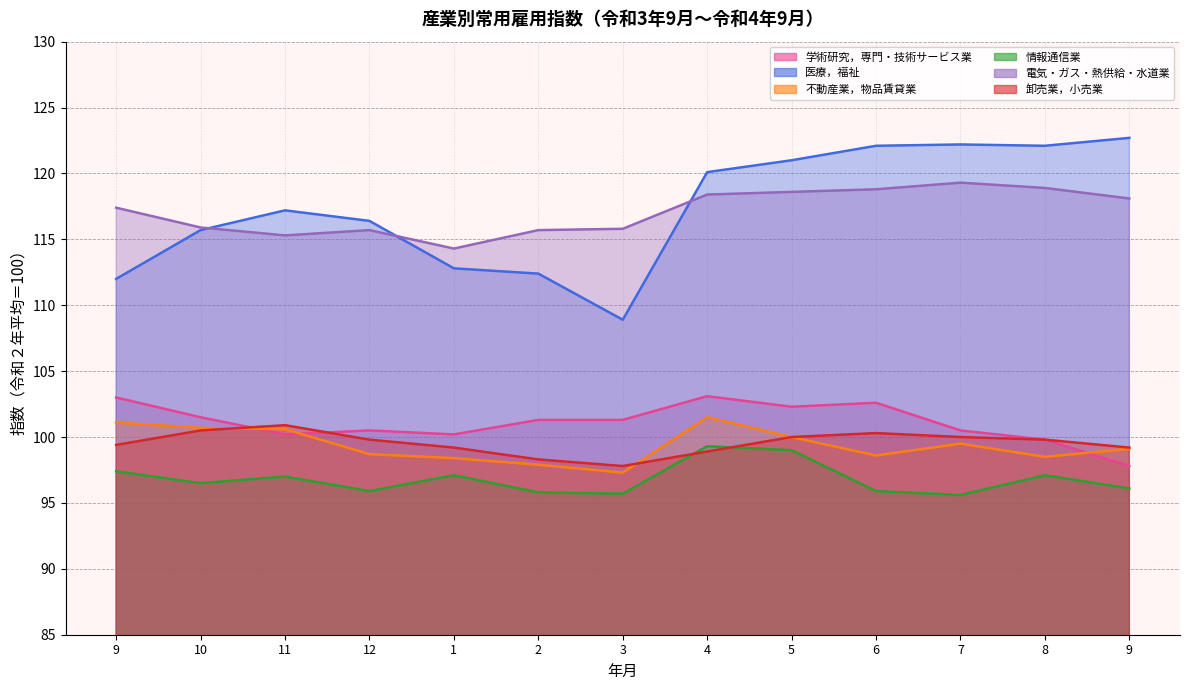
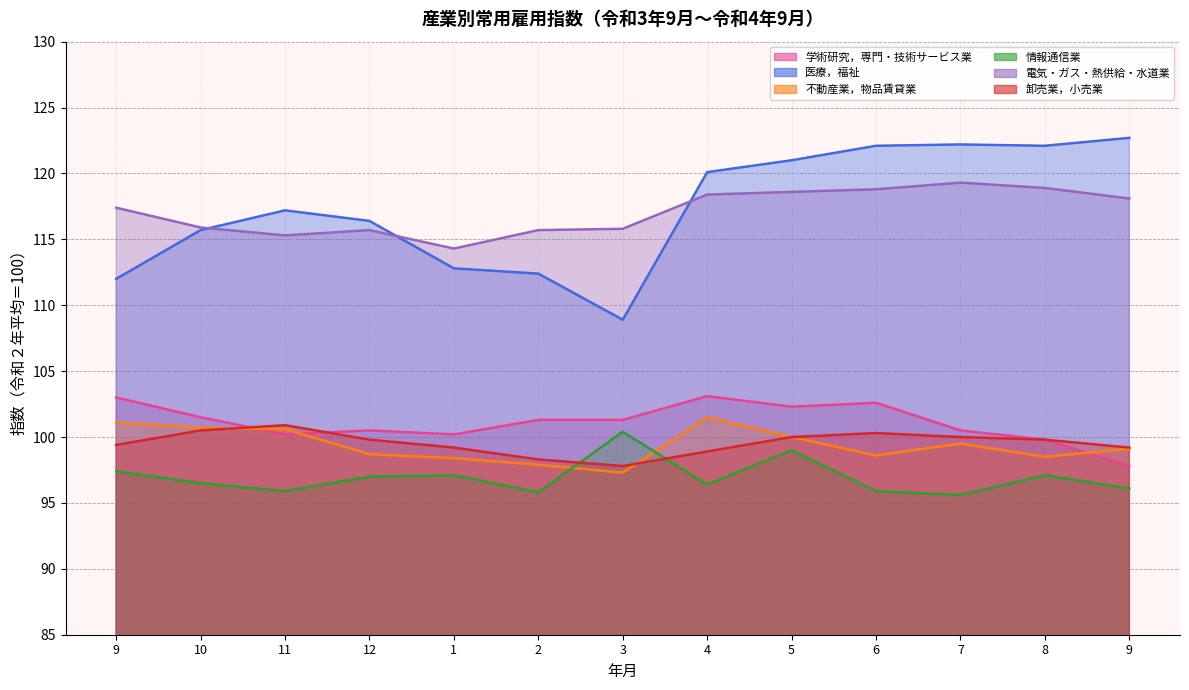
情報通信業, 11: 97.0 -> 95.9
情報通信業, 12: 95.9 -> 97.0
情報通信業, 3: 95.7 -> 100.4
情報通信業, 4: 99.3 -> 96.4
